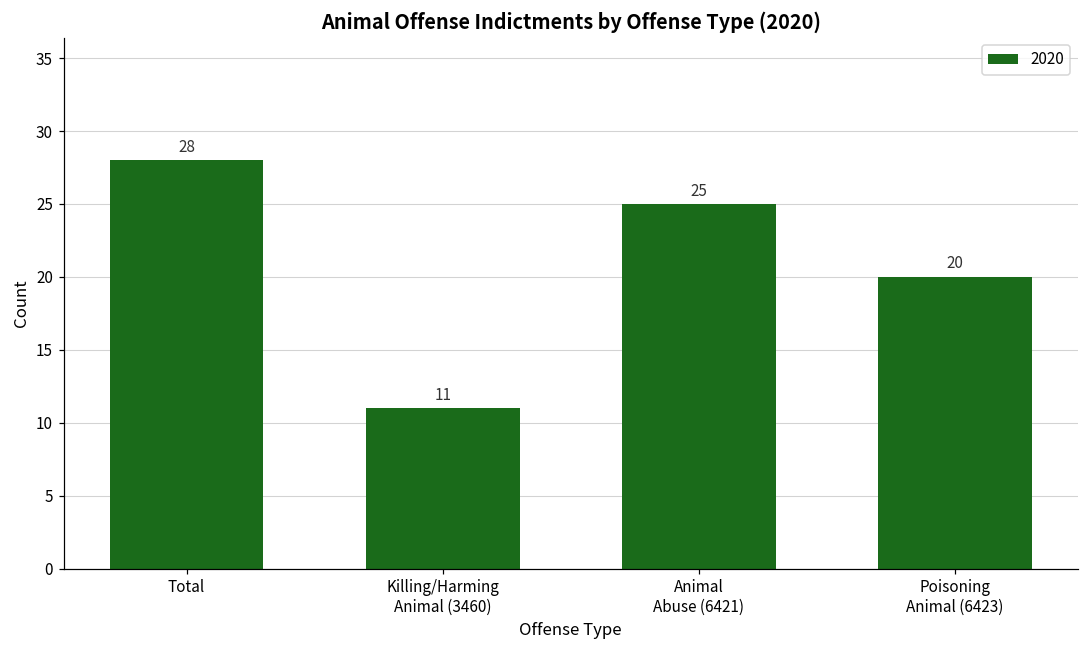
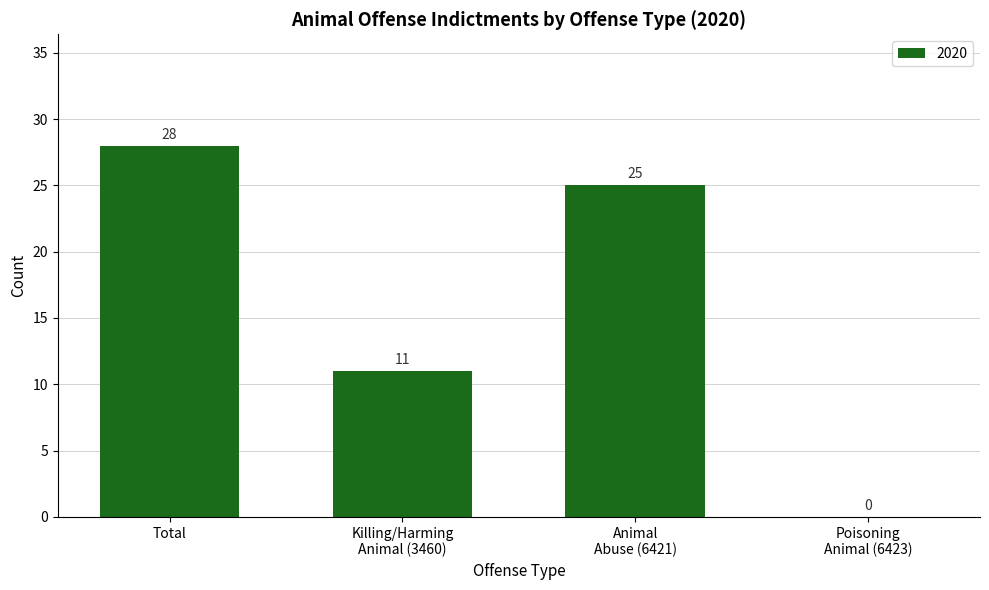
Poisoning Animal (6423): 20 -> 0
